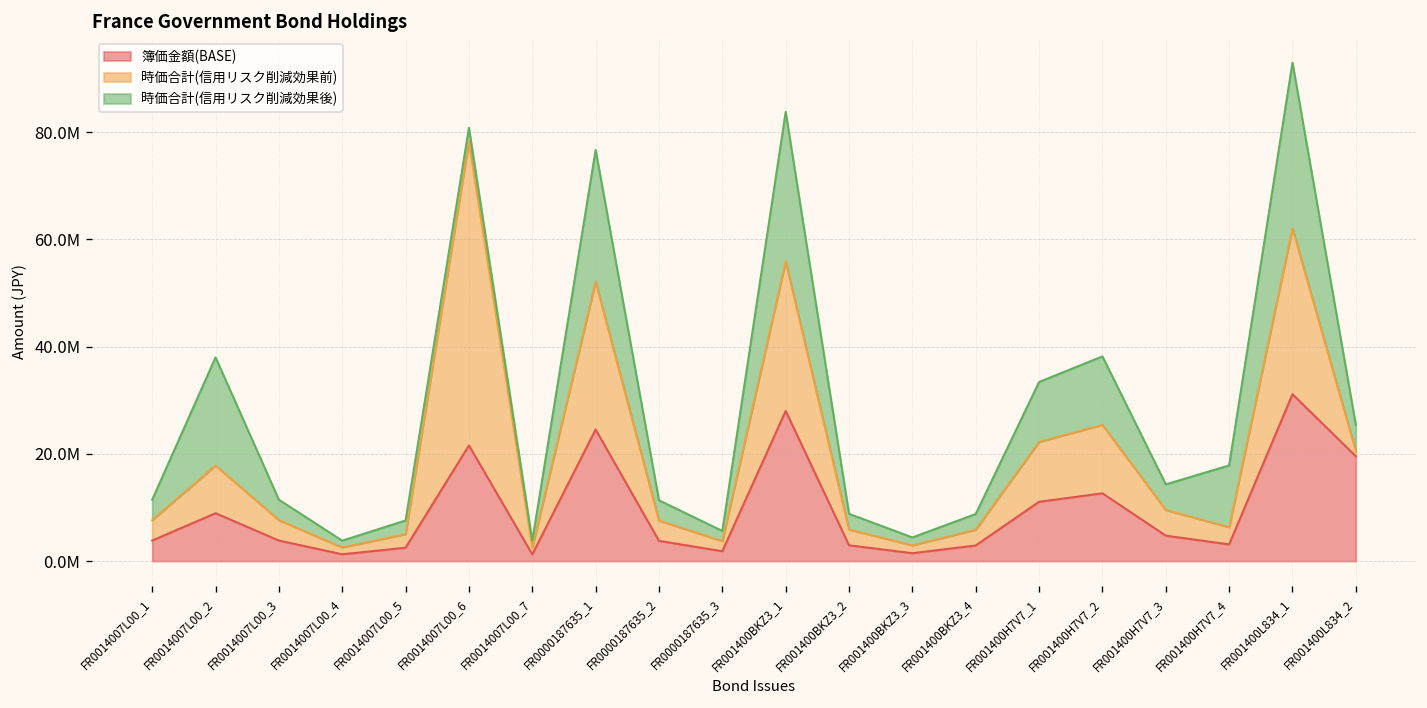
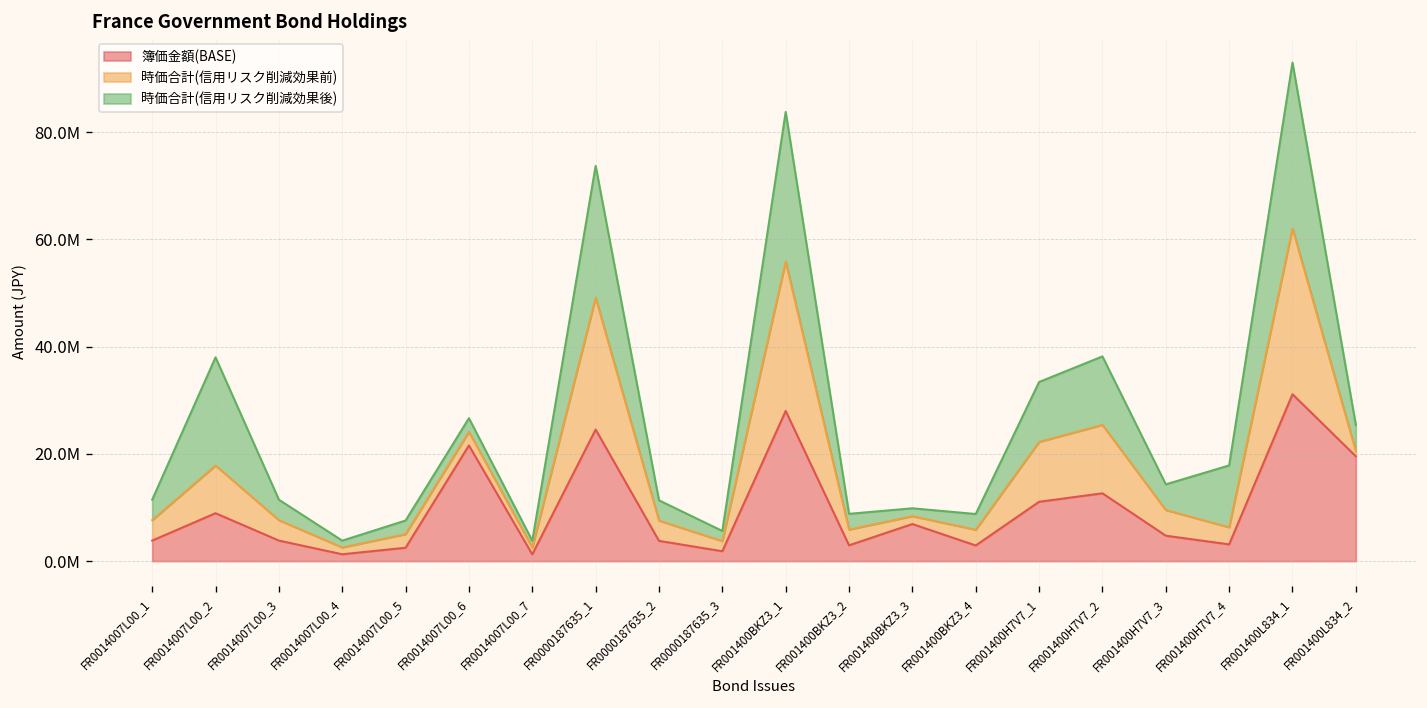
時価合計(信用リスク削減効果前), FR0014007L00_6: 57000000 -> 3000000
時価合計(信用リスク削減効果前), FR0000187635_1: 28000000 -> 25000000
簿価金額(BASE), FR001400BKZ3_3: 1000000 -> 7000000
